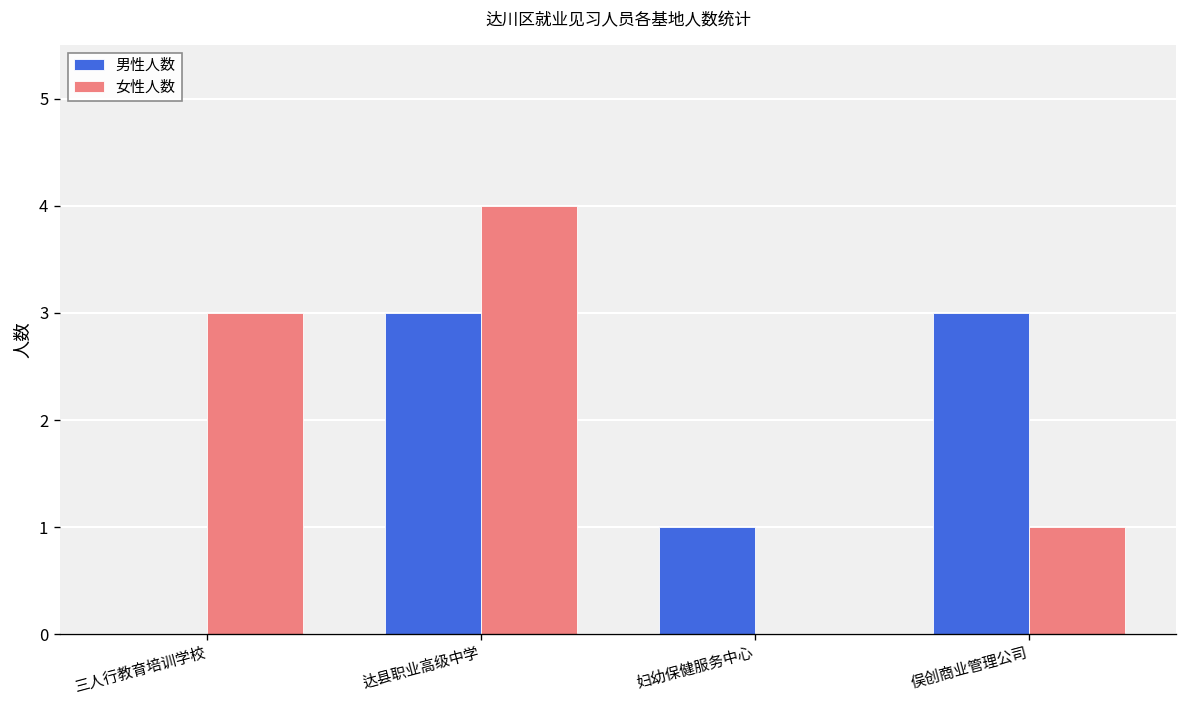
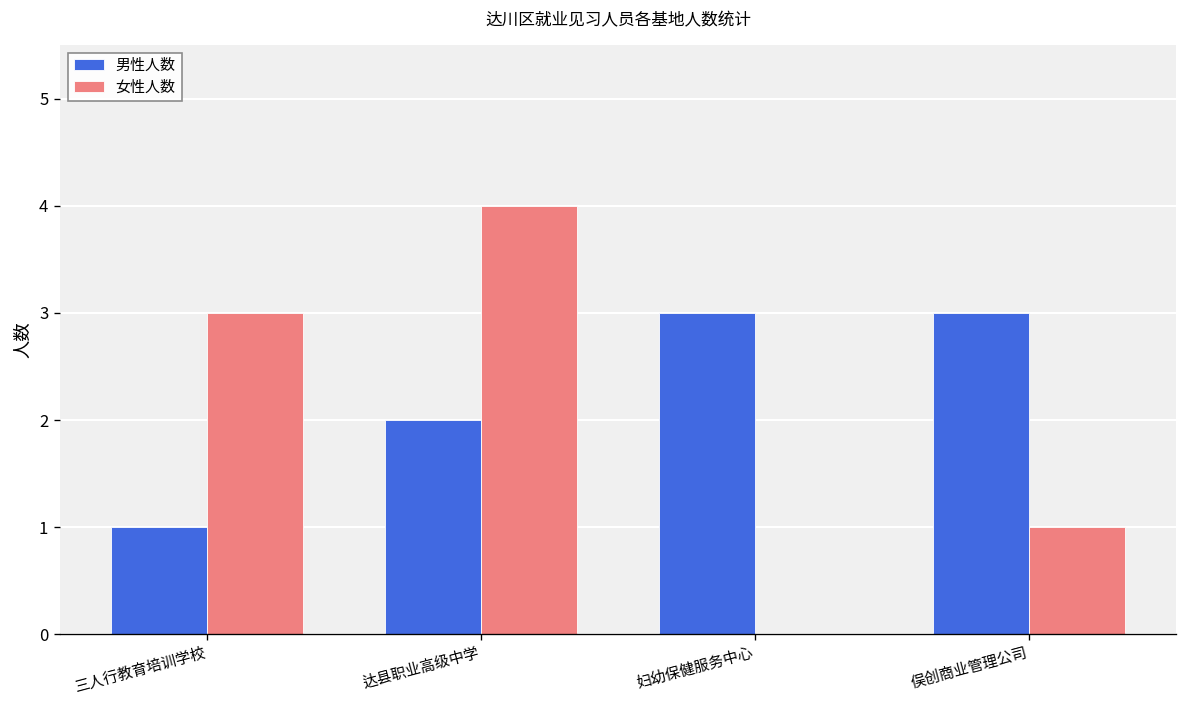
男性人数, 三人行教育培训学校: 0 -> 1
男性人数, 达县职业高级中学: 3 -> 2
男性人数, 妇幼保健服务中心: 1 -> 3
